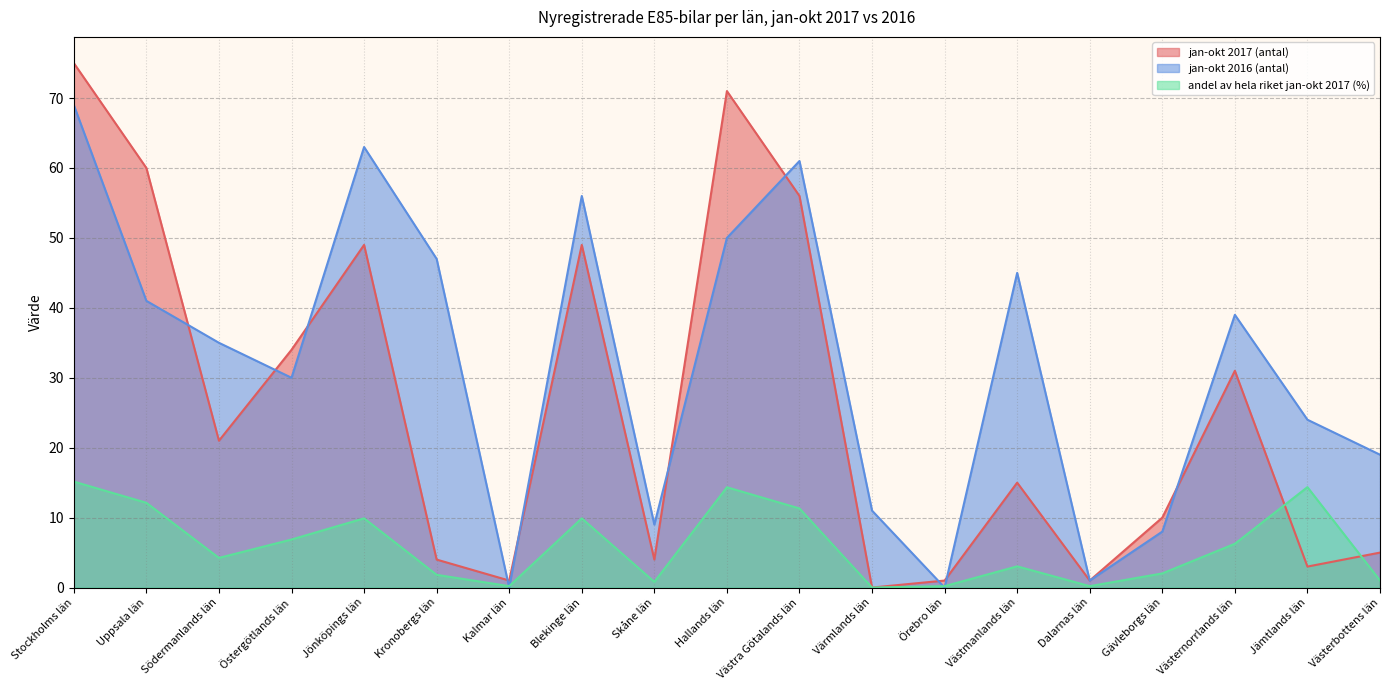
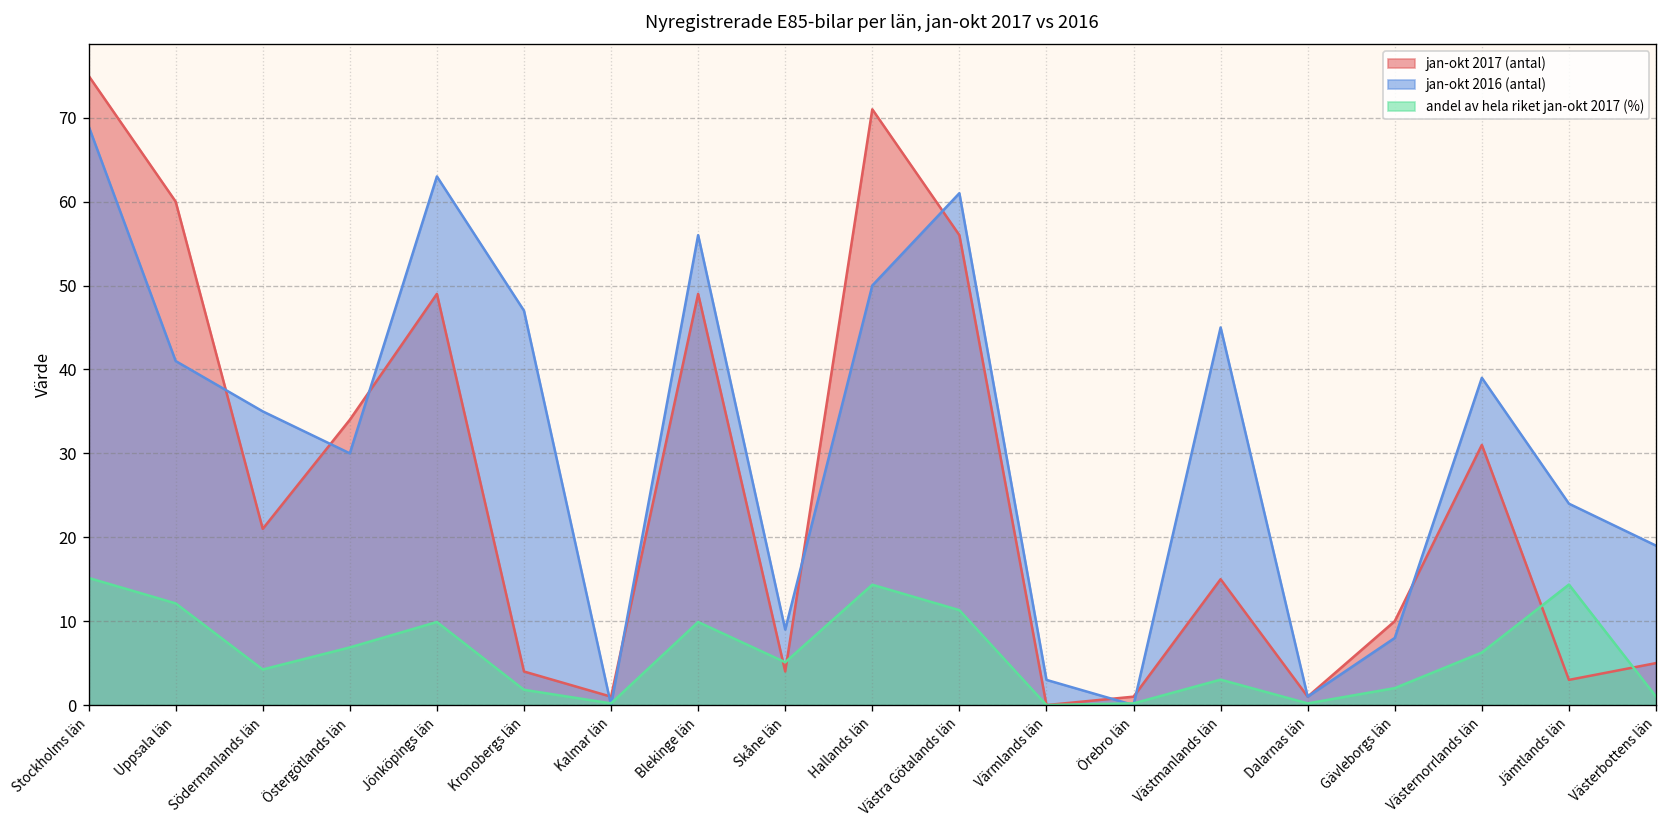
andel av hela riket jan-okt 2017 (%), Skåne län: 1 -> 5
jan-okt 2016 (antal), Värmlands län: 11 -> 3
